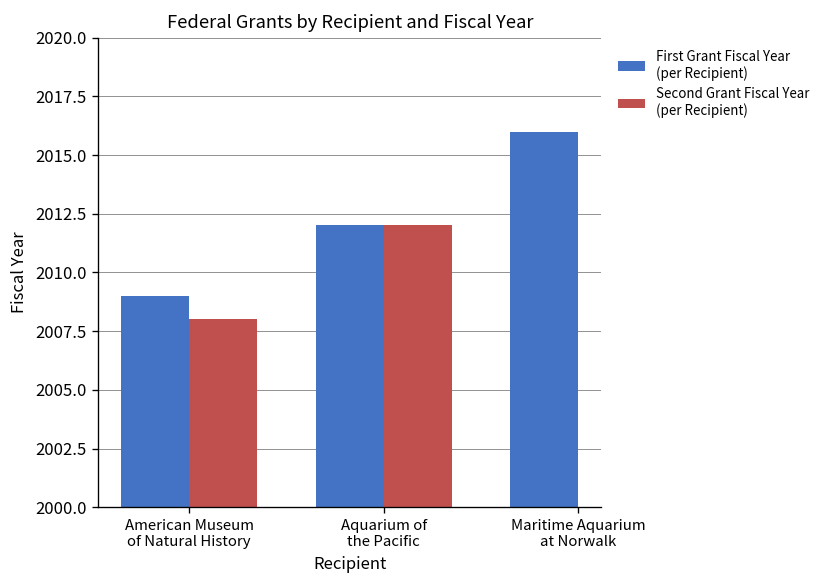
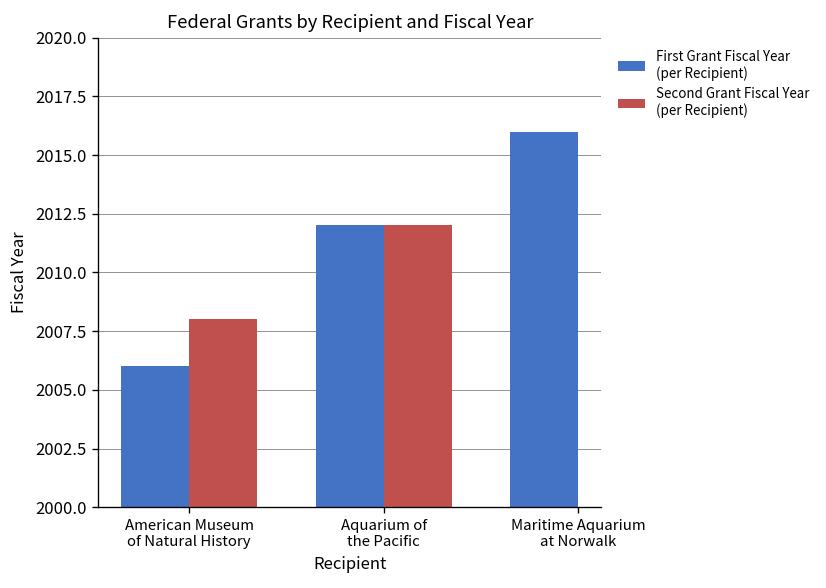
First Grant Fiscal Year (per Recipient), American Museum of Natural History: 2009 -> 2006
